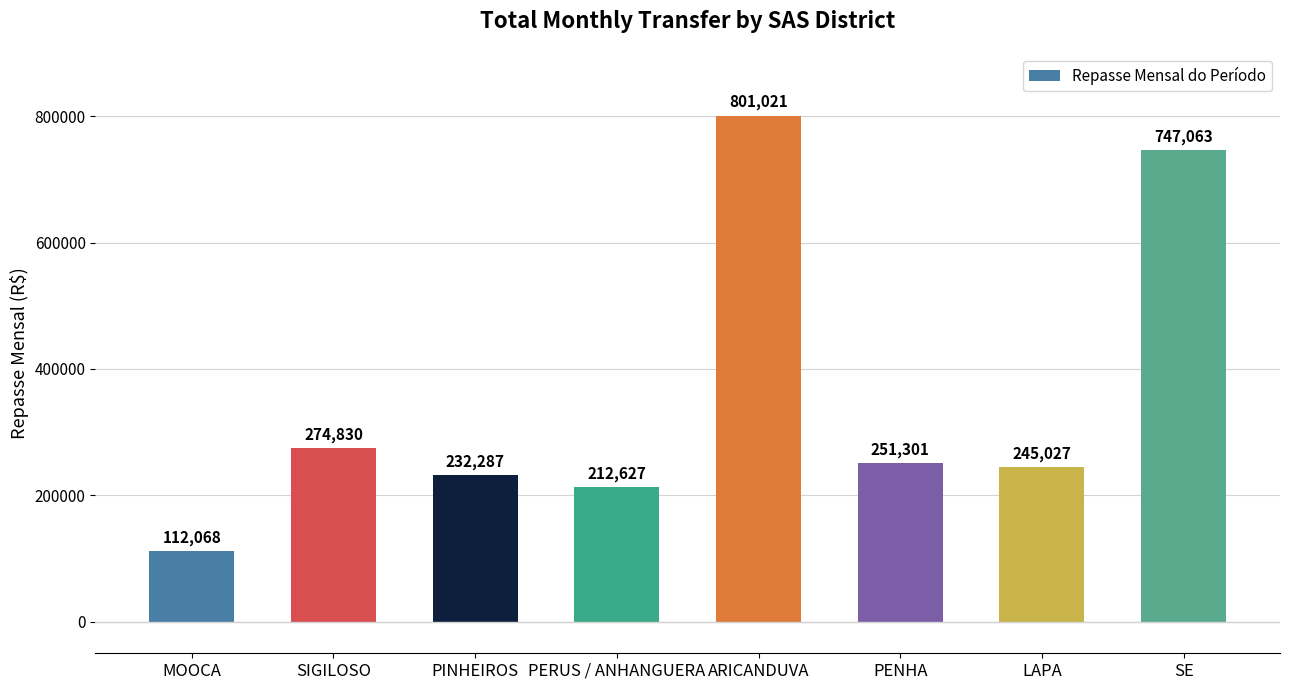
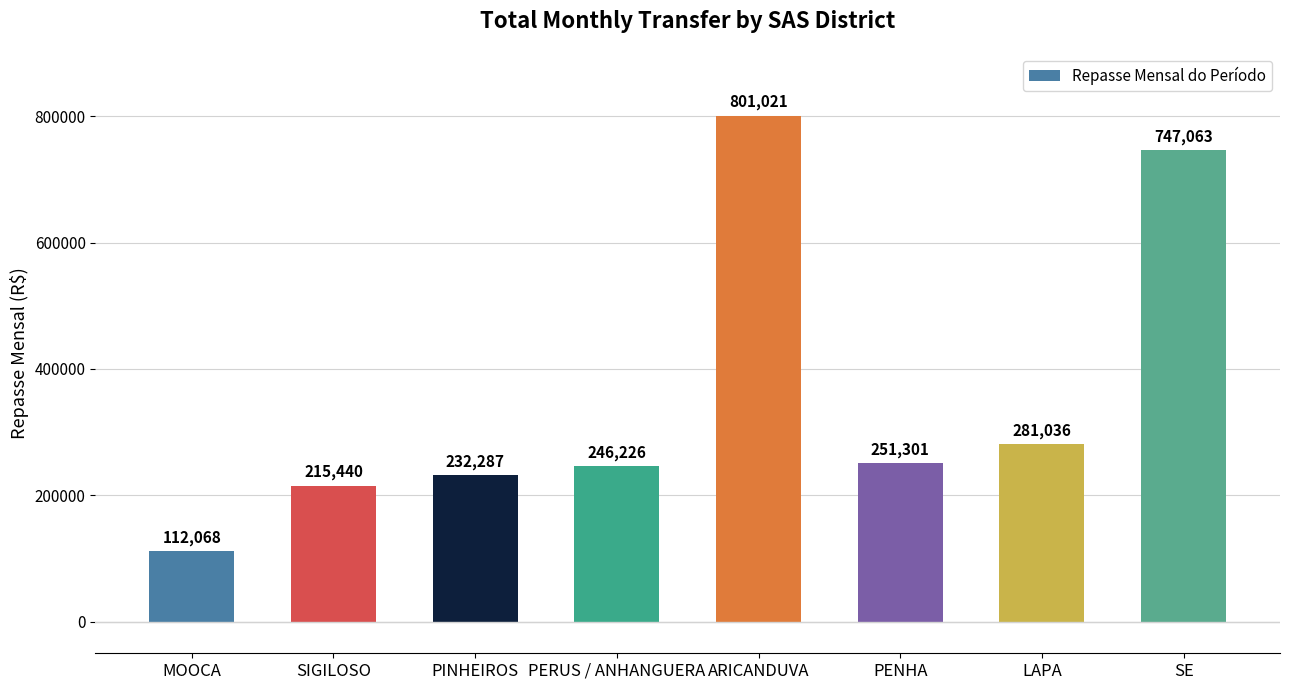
SIGILOSO: 274,830 -> 215,440
PERUS / ANHANGUERA: 212,627 -> 246,226
LAPA: 245,027 -> 281,036
